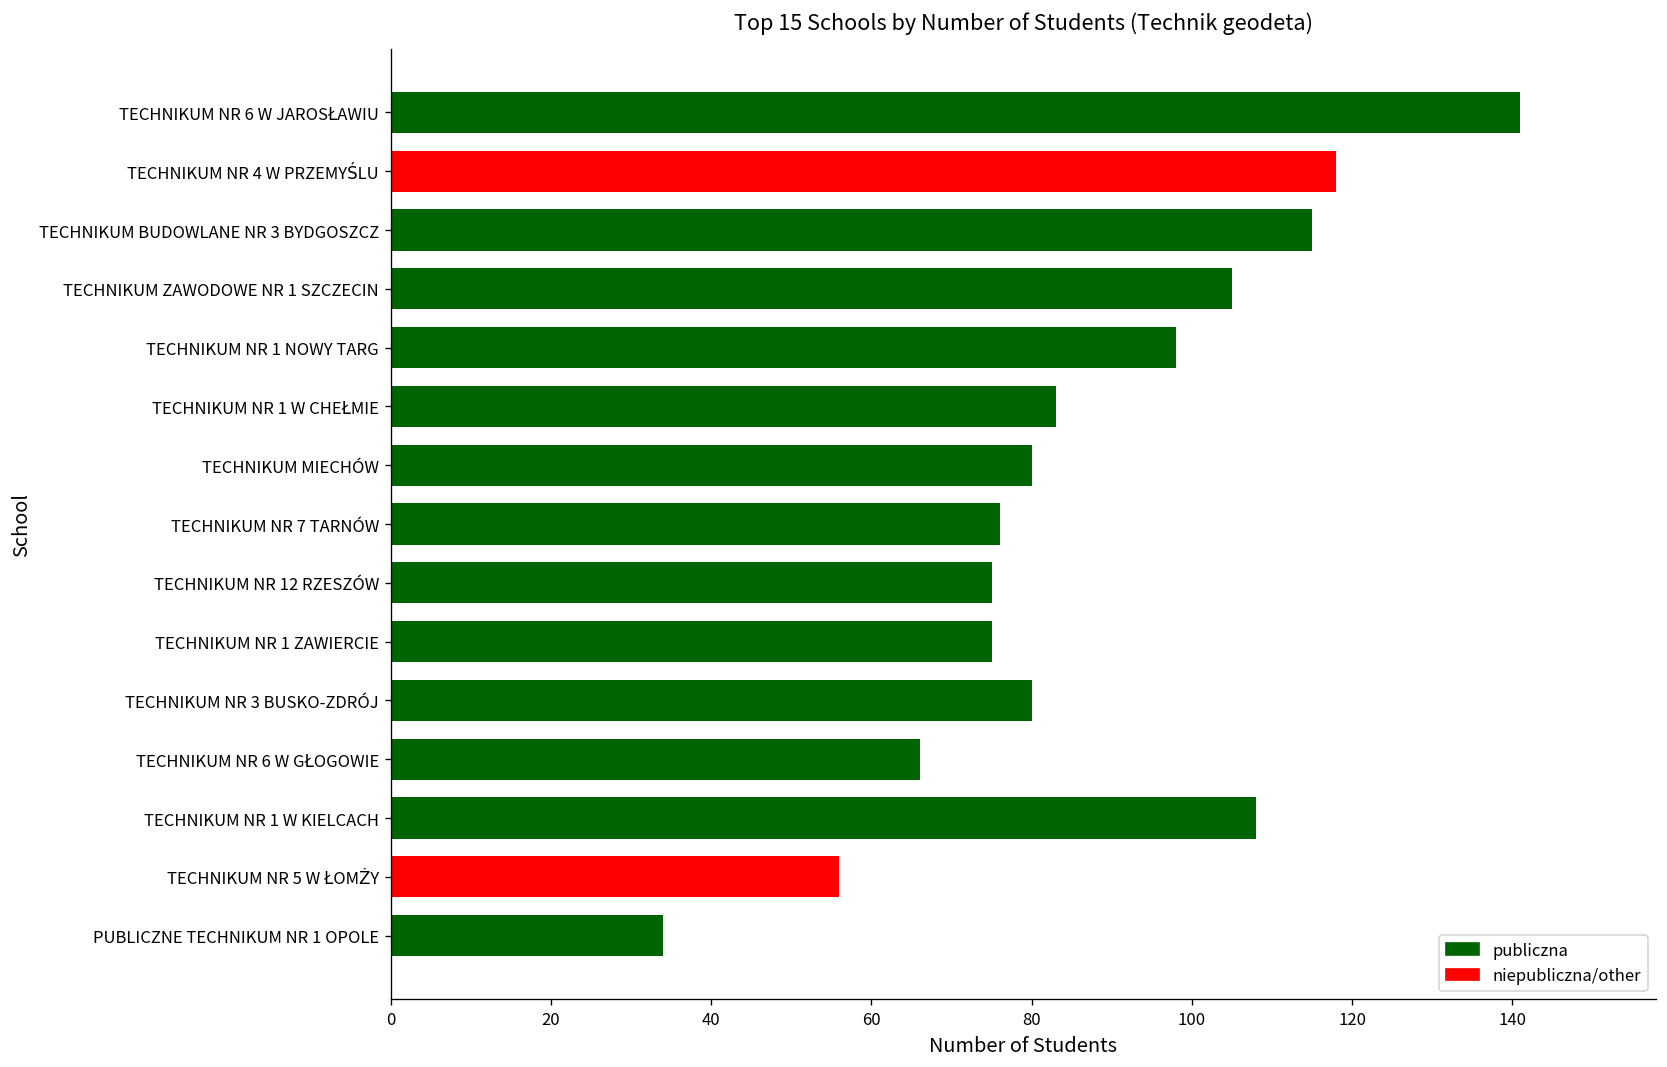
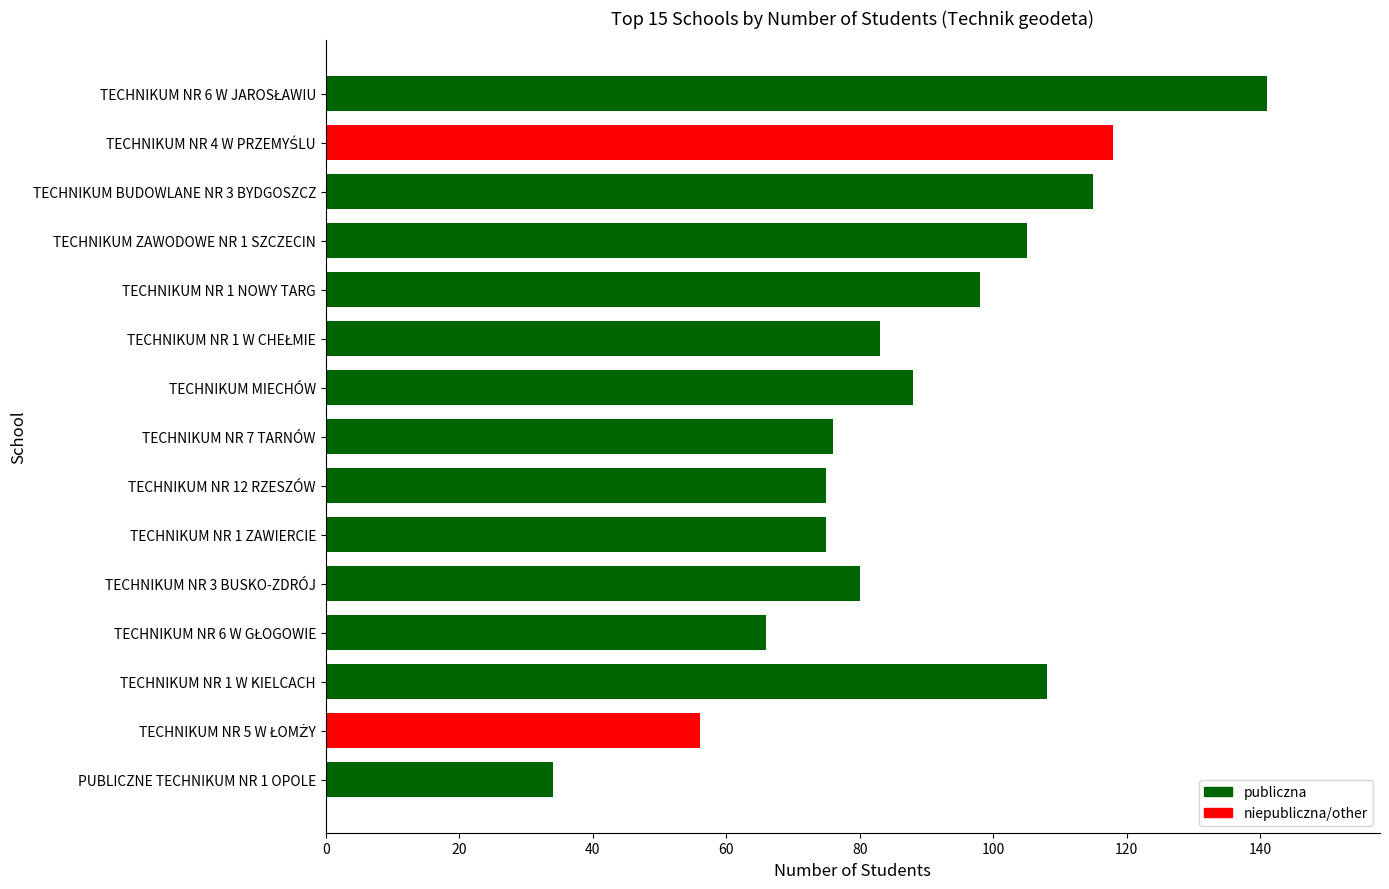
TECHNIKUM MIECHÓW: 80 -> 88
